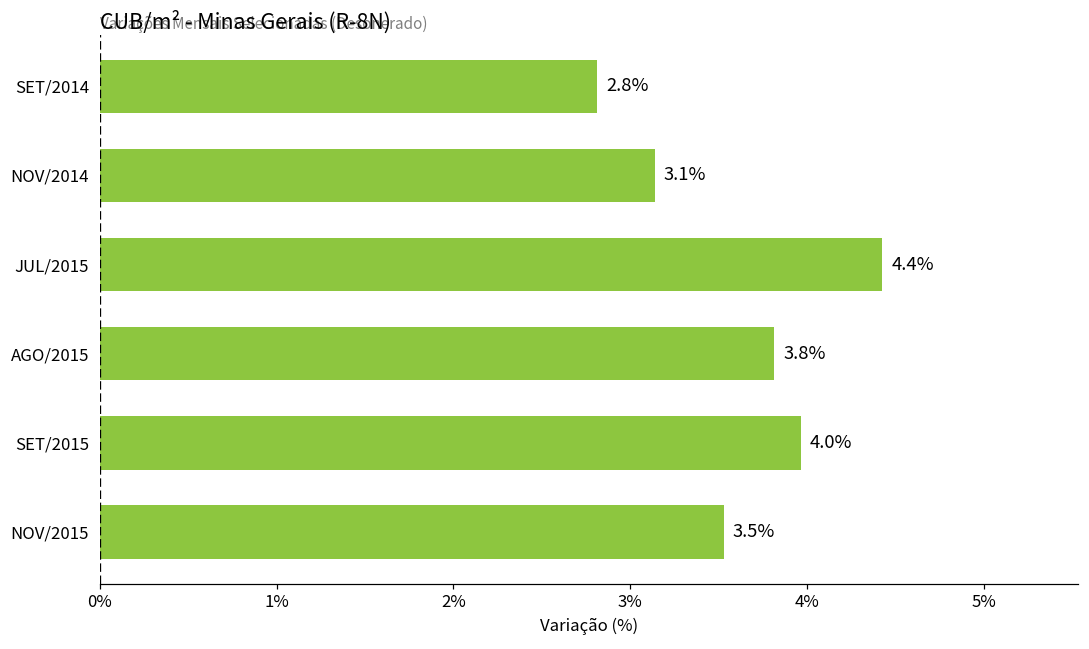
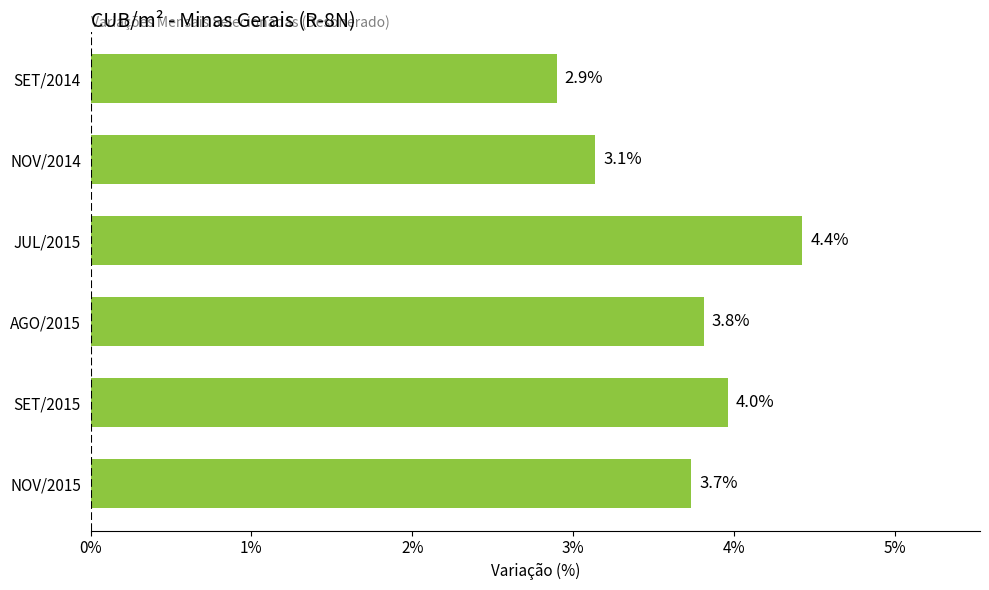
SET/2014: 2.8% -> 2.9%
NOV/2015: 3.5% -> 3.7%
